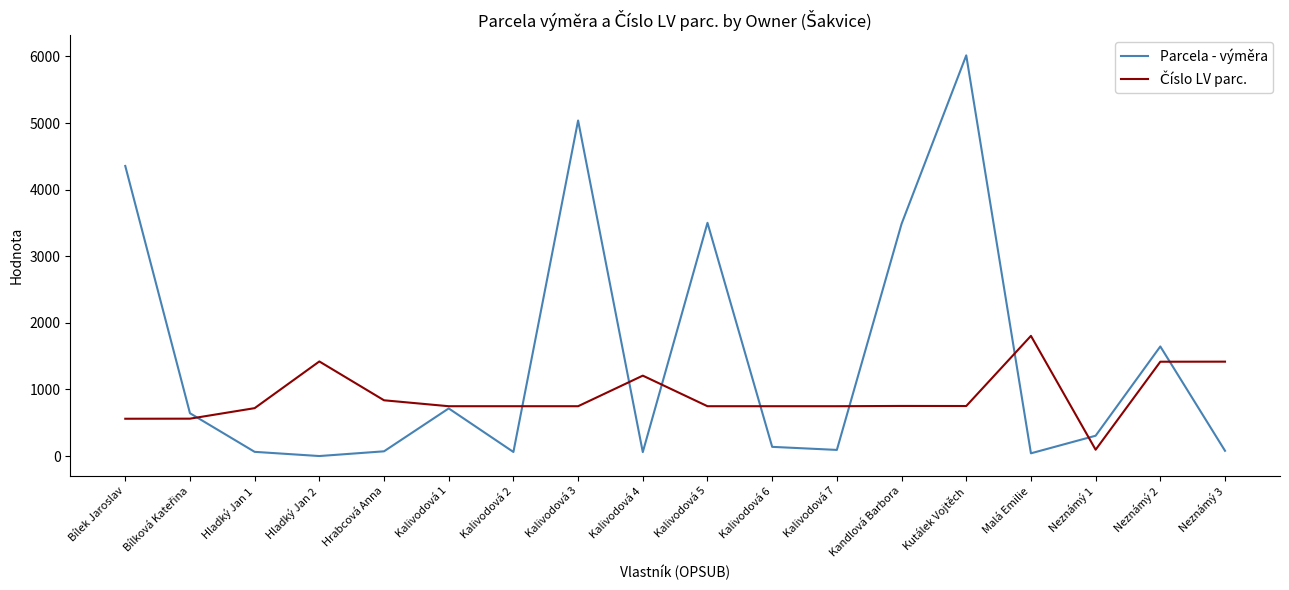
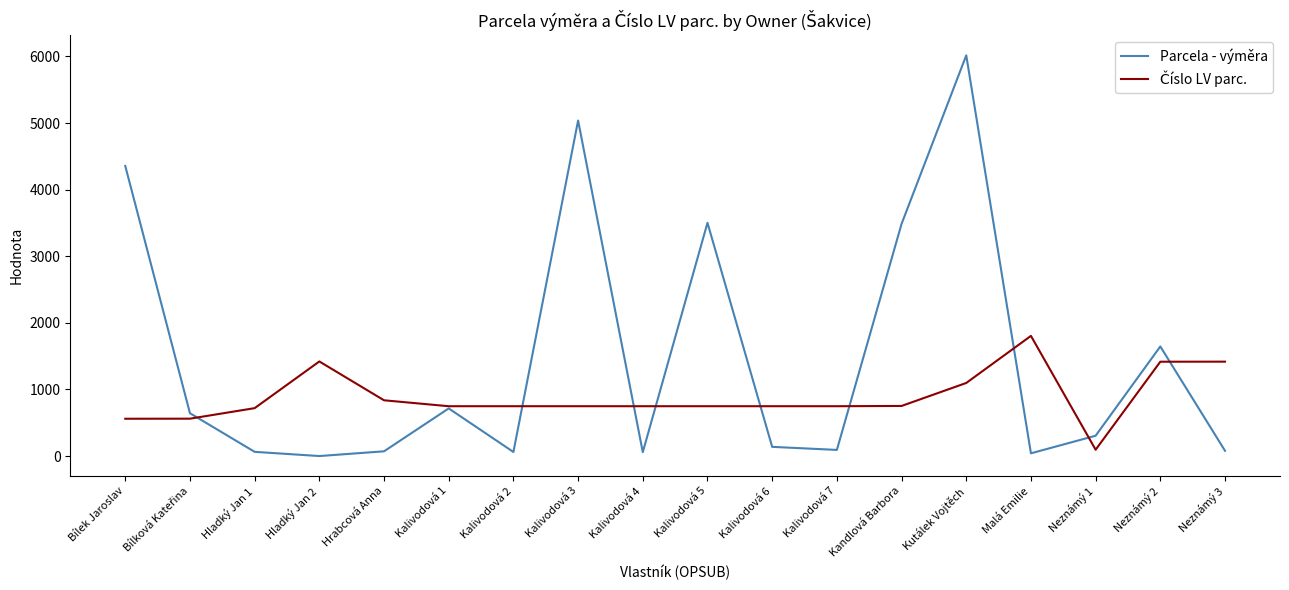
Číslo LV parc., Kalivodová 4: 1200 -> 700
Číslo LV parc., Kutálek Vojtěch: 800 -> 1100
